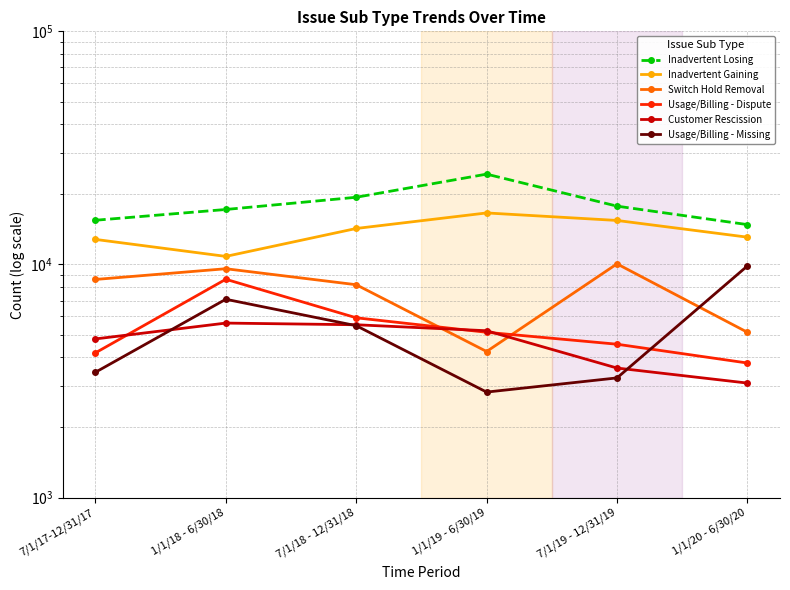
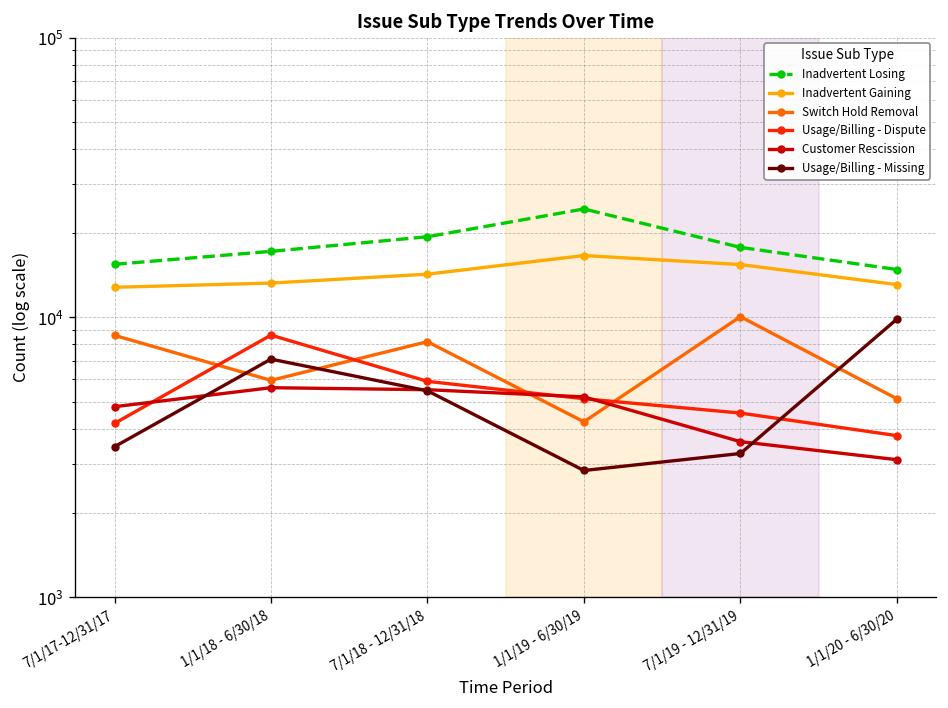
Inadvertent Gaining, 1/1/18 - 6/30/18: 11000 -> 13000
Switch Hold Removal, 1/1/18 - 6/30/18: 9600 -> 6000
